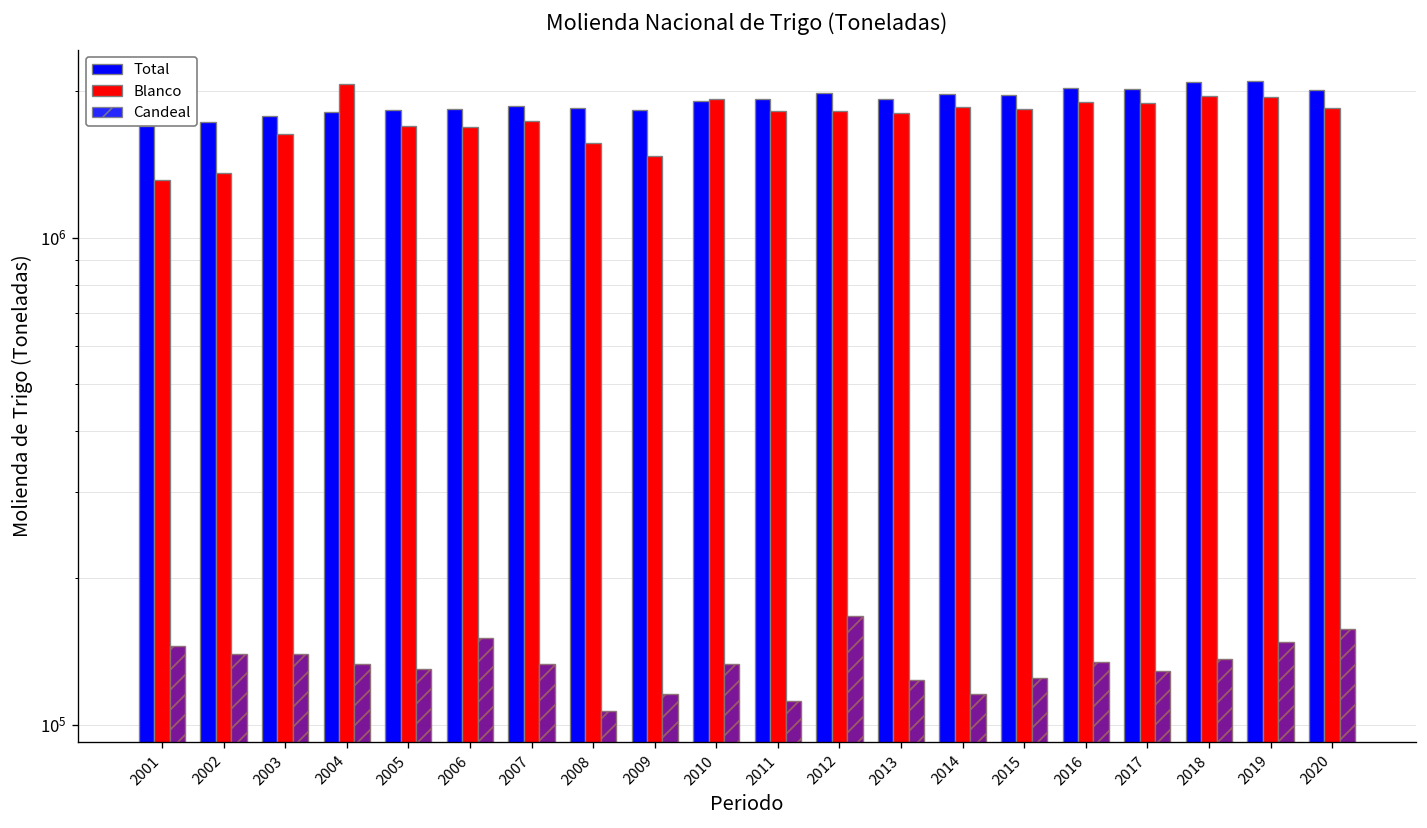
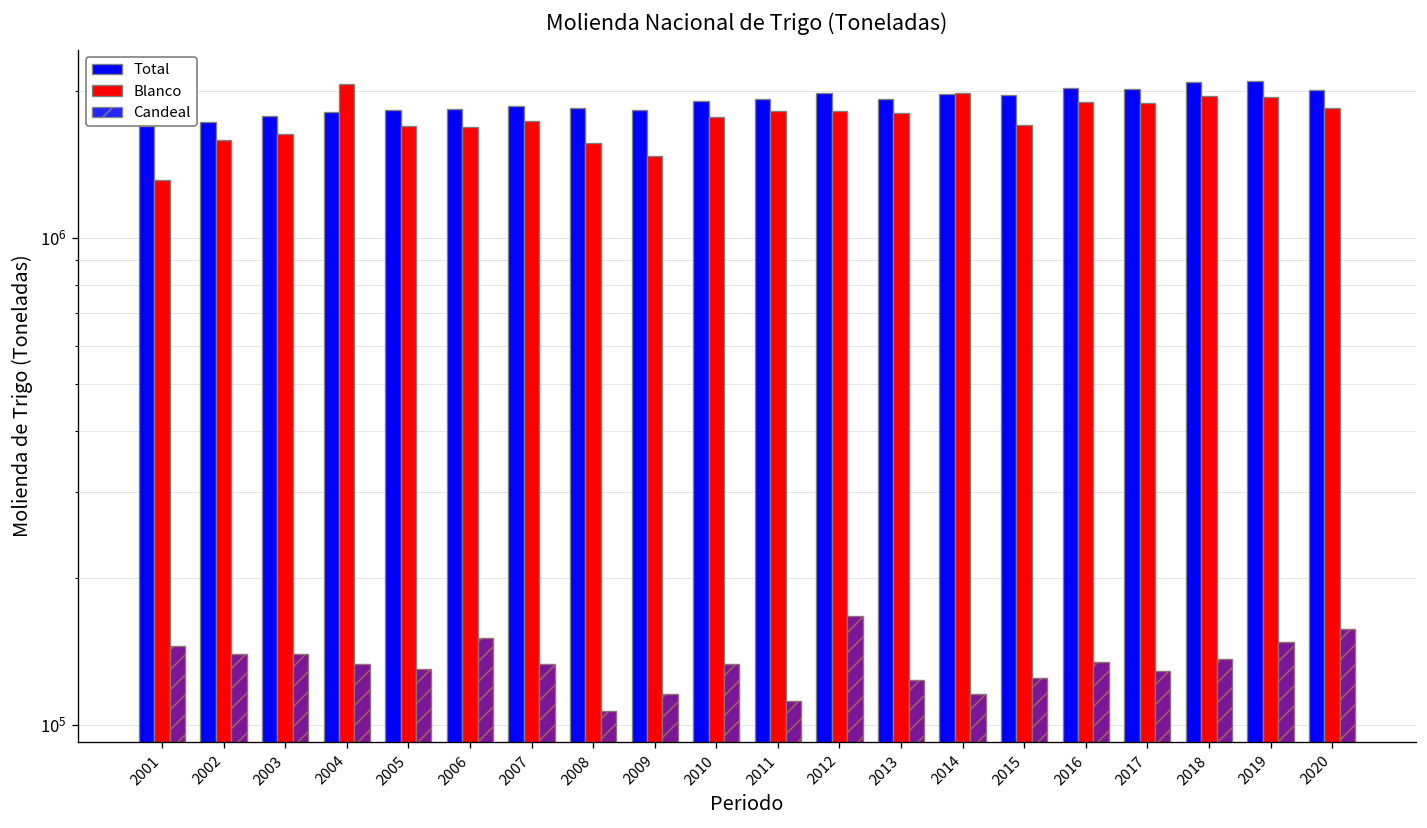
Blanco, 2002: 1350000 -> 1580000
Blanco, 2010: 1900000 -> 1800000
Blanco, 2014: 1900000 -> 2000000
Blanco, 2015: 1800000 -> 1700000
